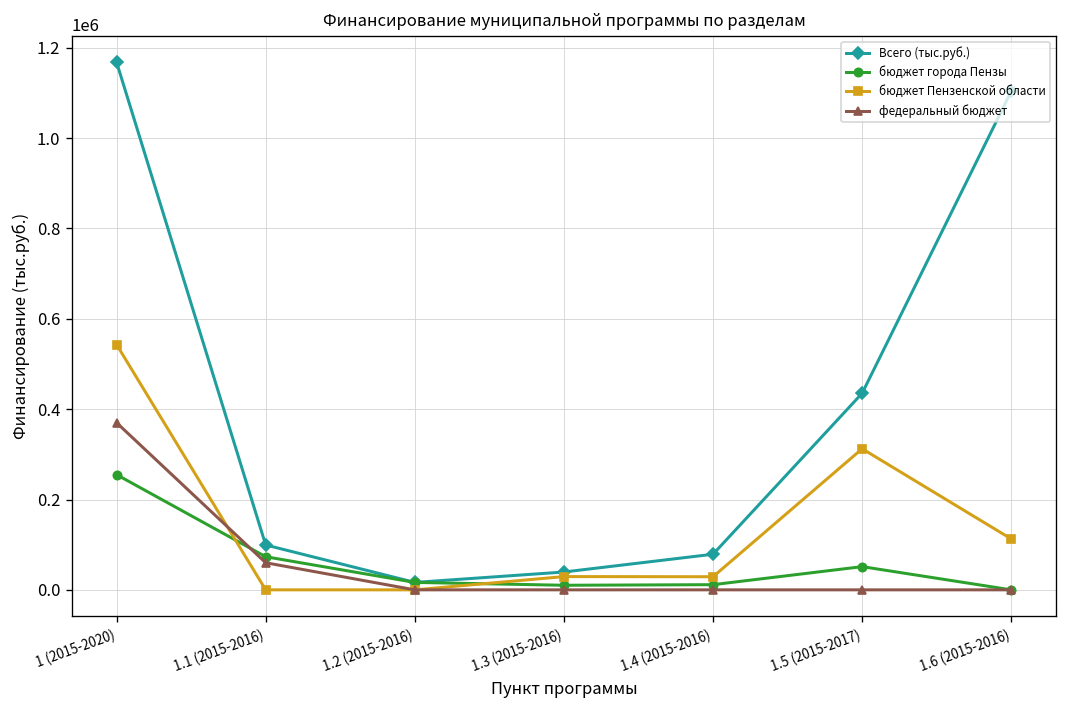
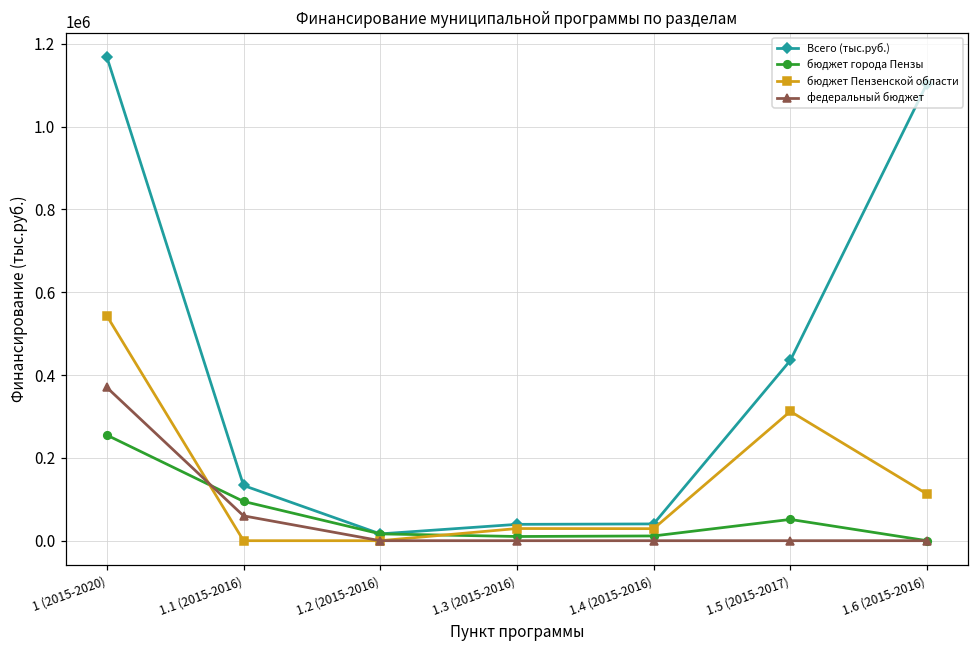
Всего (тыс.руб.), 1.1 (2015-2016): 100000 -> 130000
бюджет города Пензы, 1.1 (2015-2016): 70000 -> 90000
Всего (тыс.руб.), 1.4 (2015-2016): 80000 -> 40000
